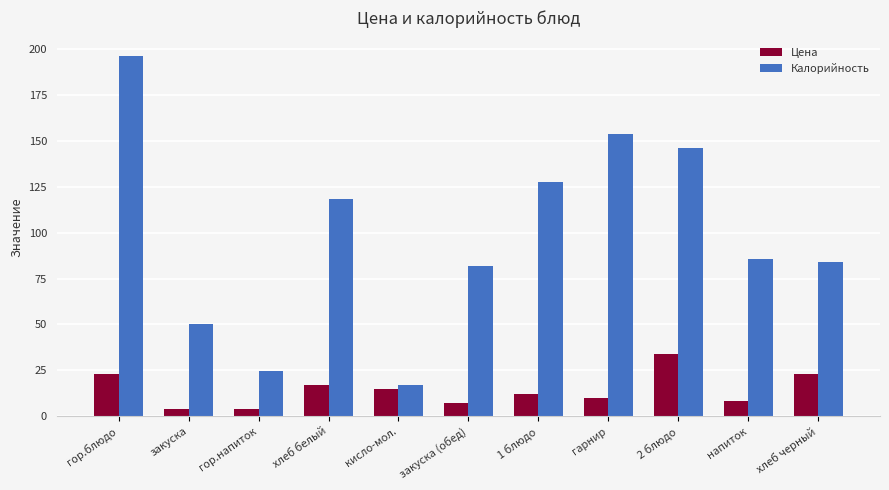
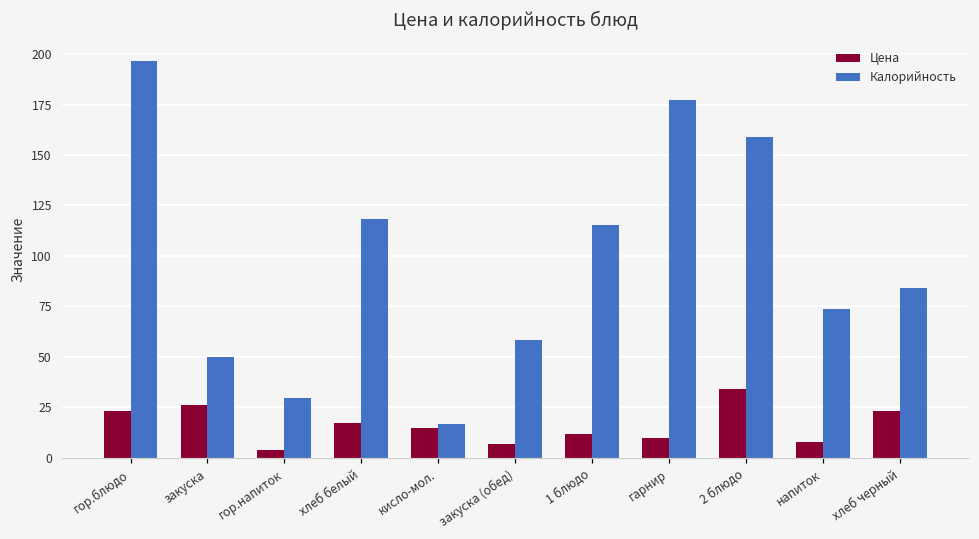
Цена, закуска: 4 -> 26
Калорийность, гор.напиток: 24 -> 29
Калорийность, закуска (обед): 82 -> 58
Калорийность, 1 блюдо: 128 -> 115
Калорийность, гарнир: 154 -> 178
Калорийность, 2 блюдо: 146 -> 159
Калорийность, напиток: 85 -> 74
